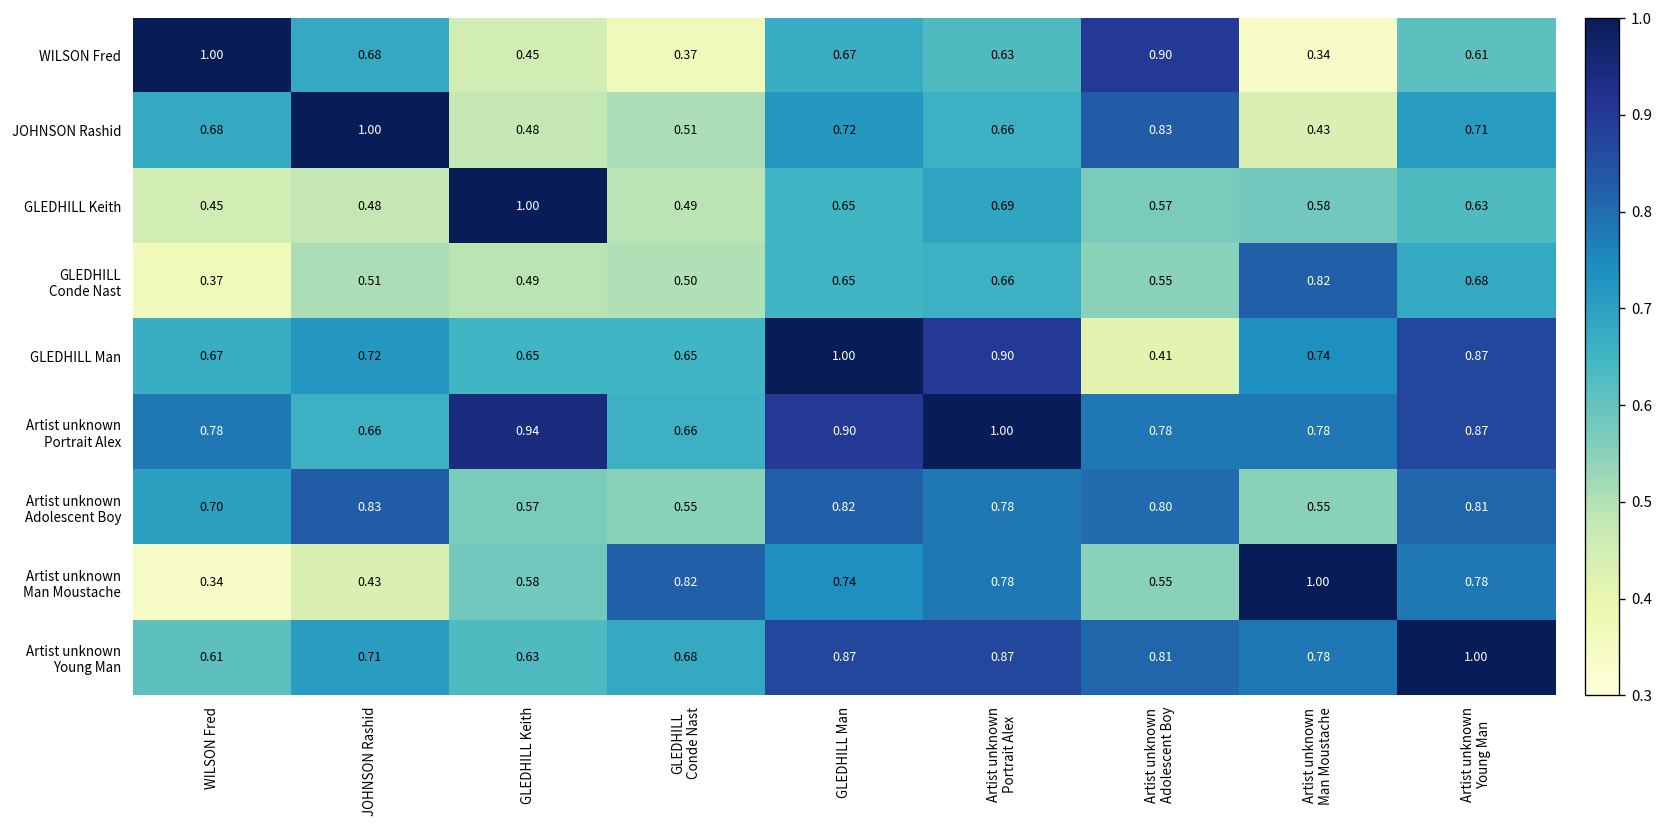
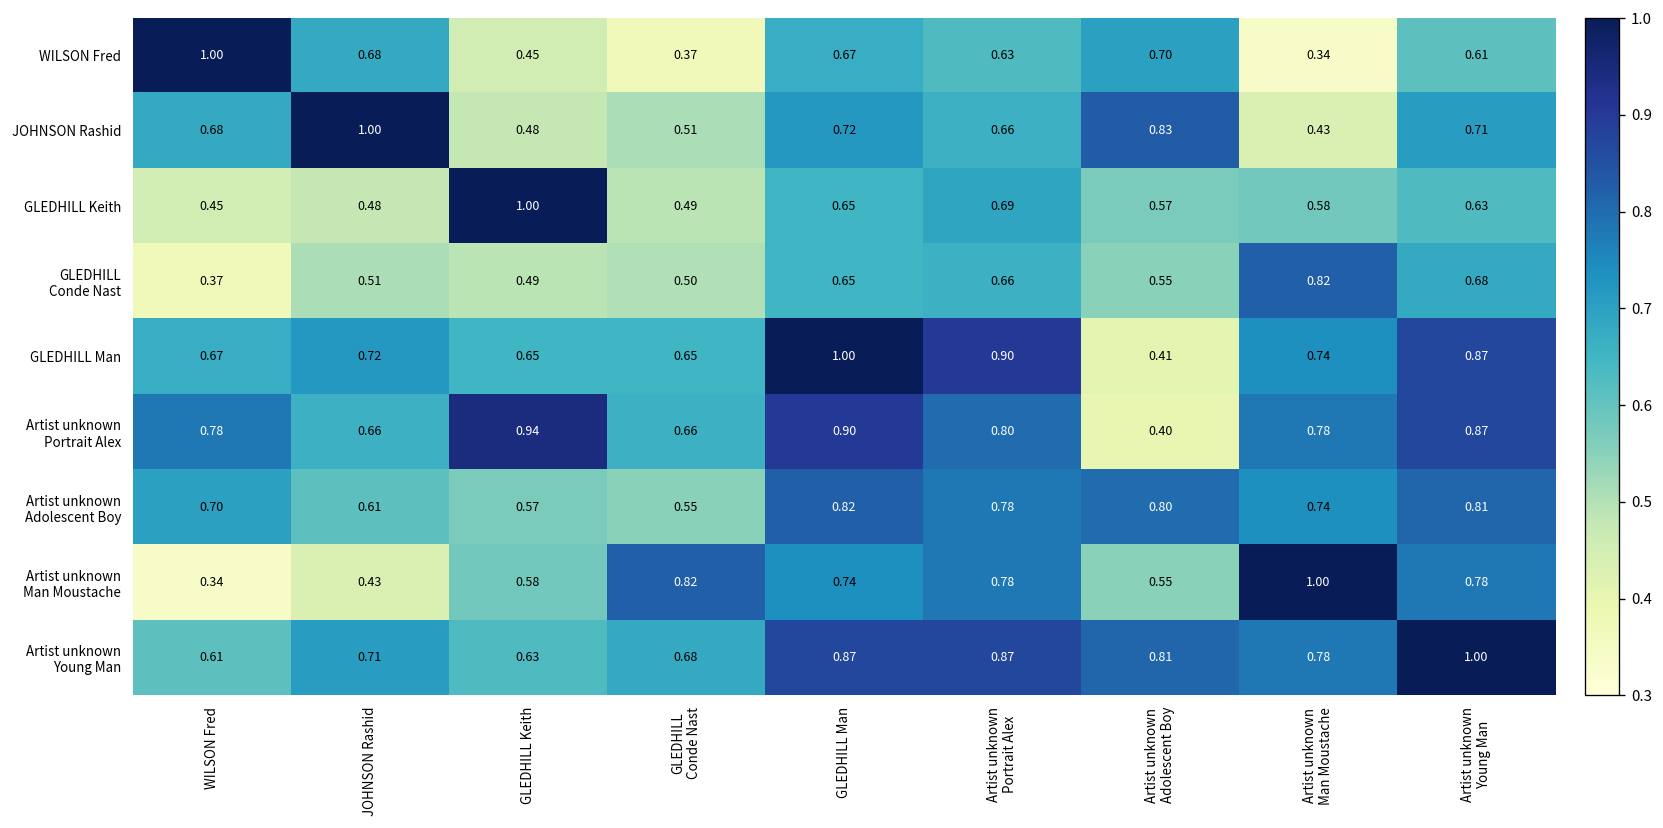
WILSON Fred, Artist unknown Adolescent Boy: 0.90 -> 0.70
Artist unknown Portrait Alex, Artist unknown Portrait Alex: 1.00 -> 0.80
Artist unknown Portrait Alex, Artist unknown Adolescent Boy: 0.78 -> 0.40
Artist unknown Adolescent Boy, JOHNSON Rashid: 0.83 -> 0.61
Artist unknown Adolescent Boy, Artist unknown Man Moustache: 0.55 -> 0.74
